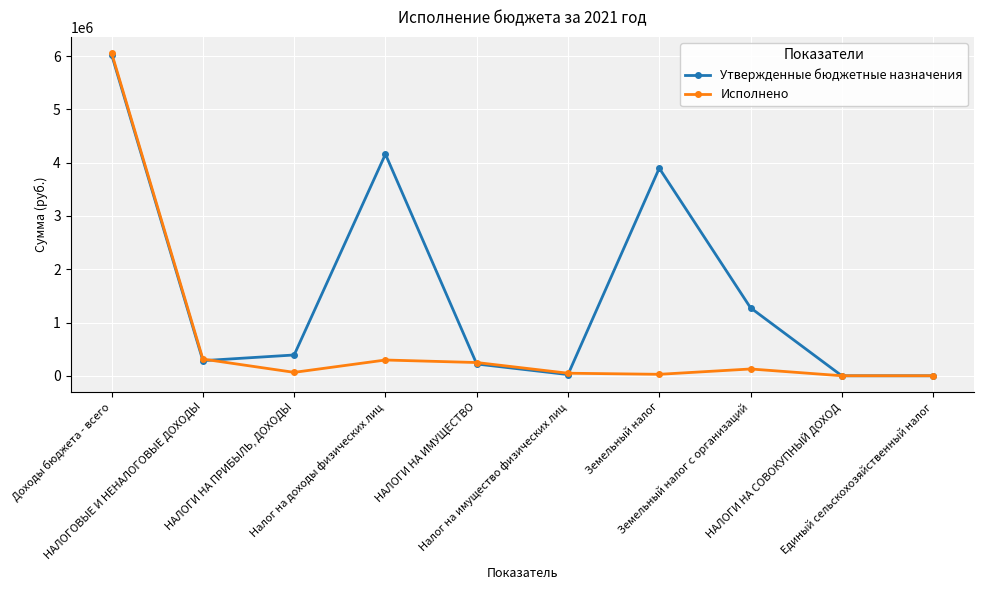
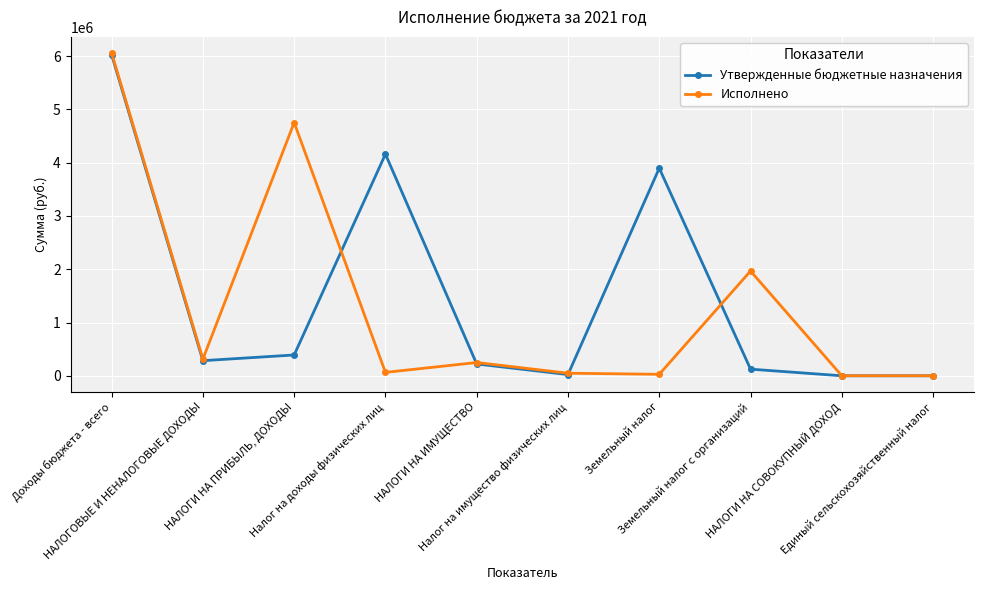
Исполнено, НАЛОГИ НА ПРИБЫЛЬ, ДОХОДЫ: 100000 -> 4800000
Исполнено, Налог на доходы физических лиц: 300000 -> 100000
Утвержденные бюджетные назначения, Земельный налог с организаций: 1300000 -> 100000
Исполнено, Земельный налог с организаций: 100000 -> 2000000
